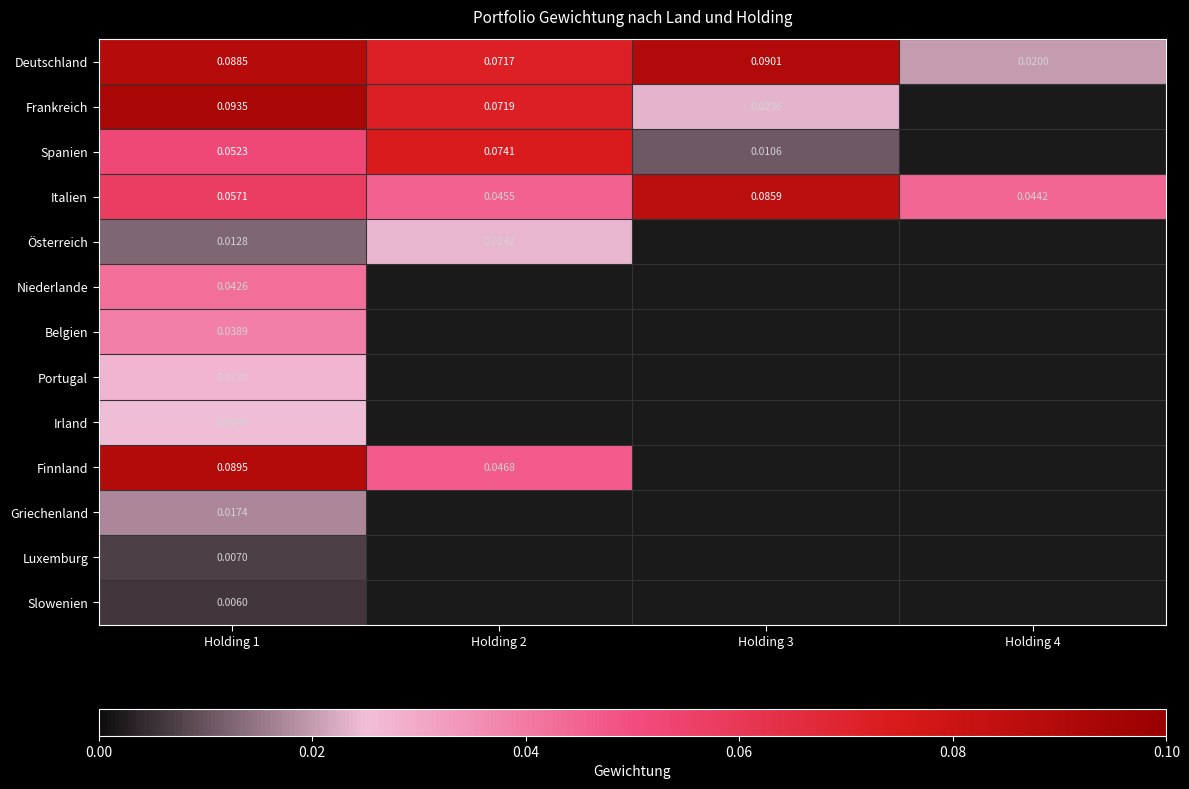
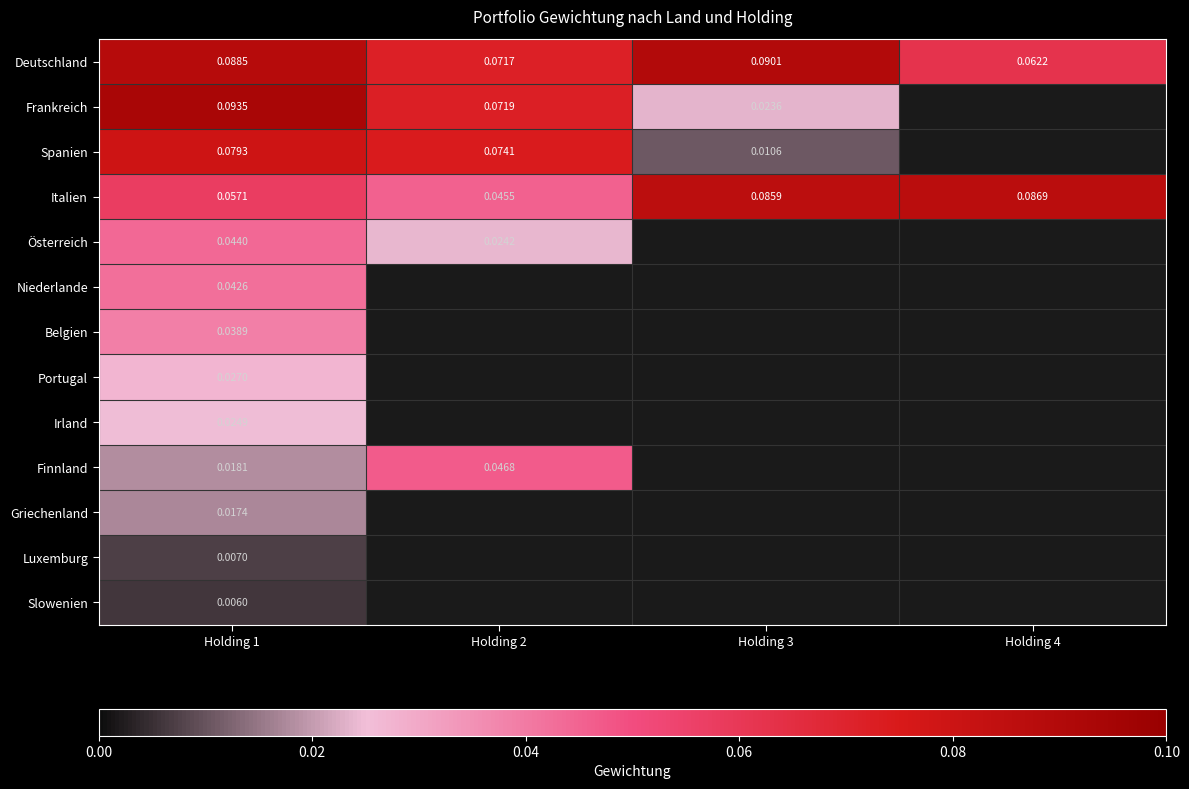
Deutschland, Holding 4: 0.0200 -> 0.0622
Spanien, Holding 1: 0.0523 -> 0.0793
Italien, Holding 4: 0.0442 -> 0.0869
Österreich, Holding 1: 0.0128 -> 0.0440
Finnland, Holding 1: 0.0895 -> 0.0181
